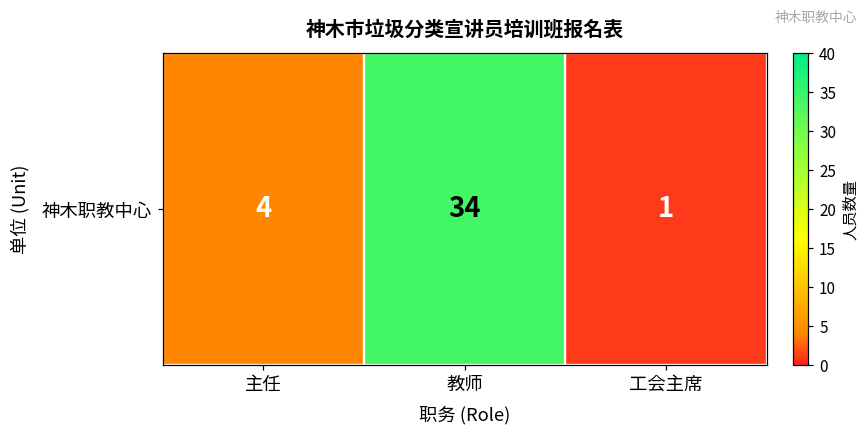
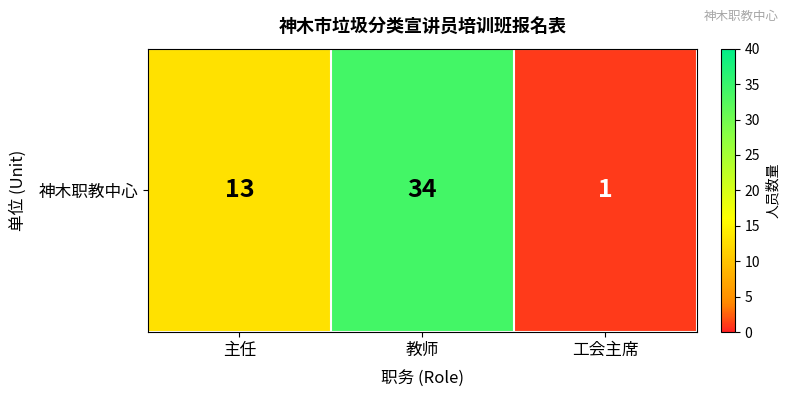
神木职教中心, 主任: 4 -> 13
